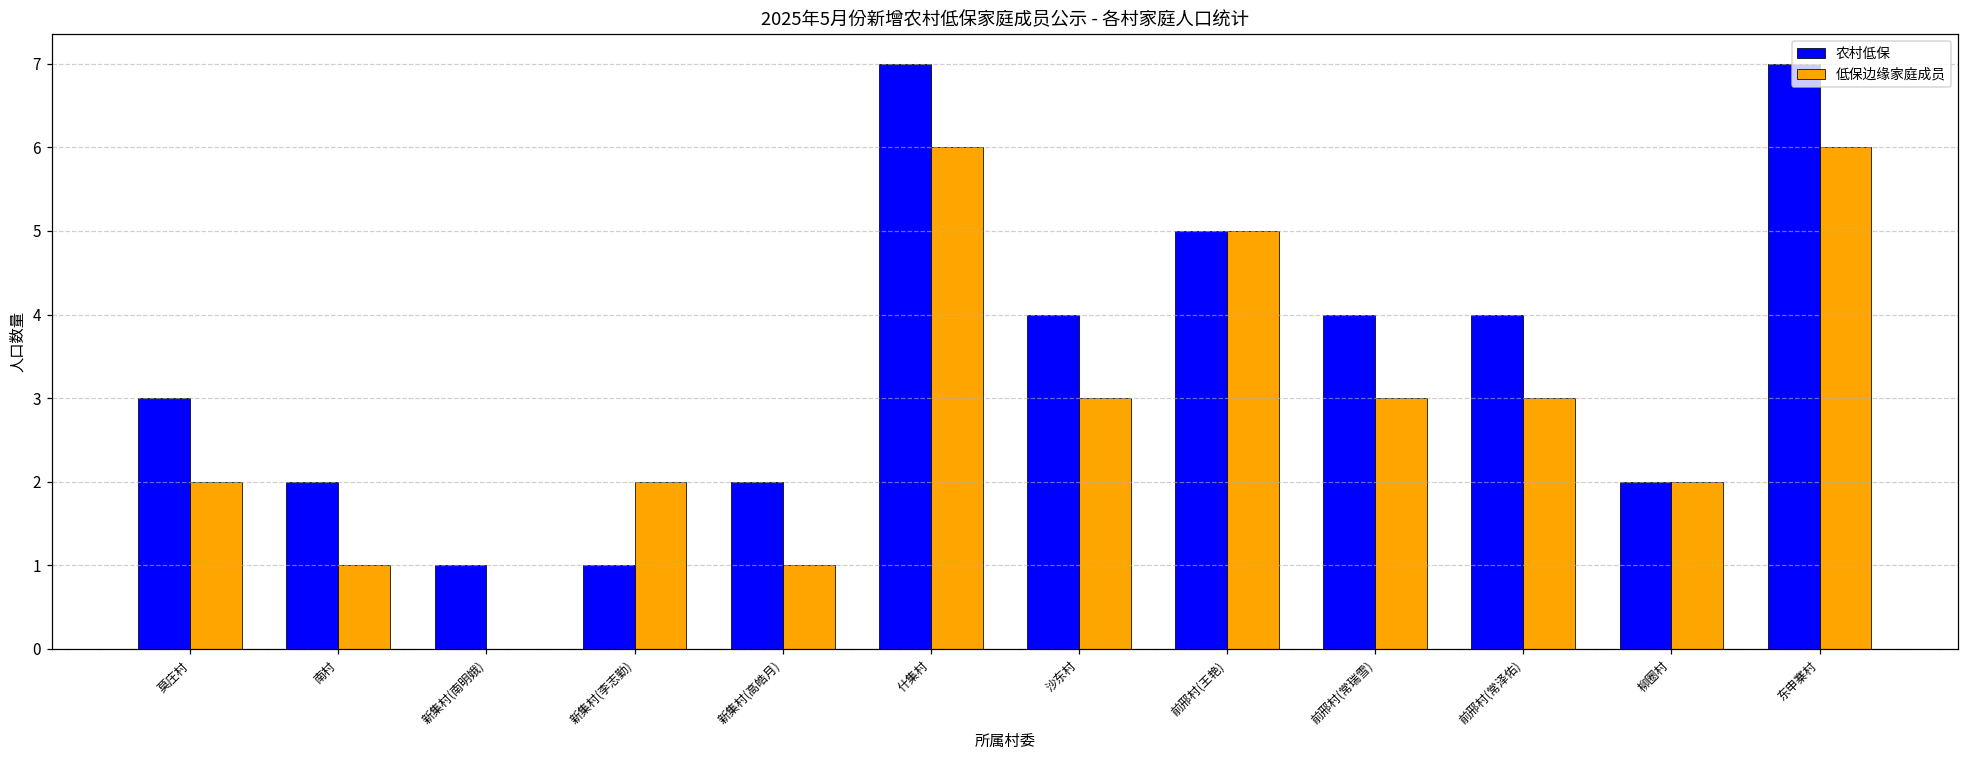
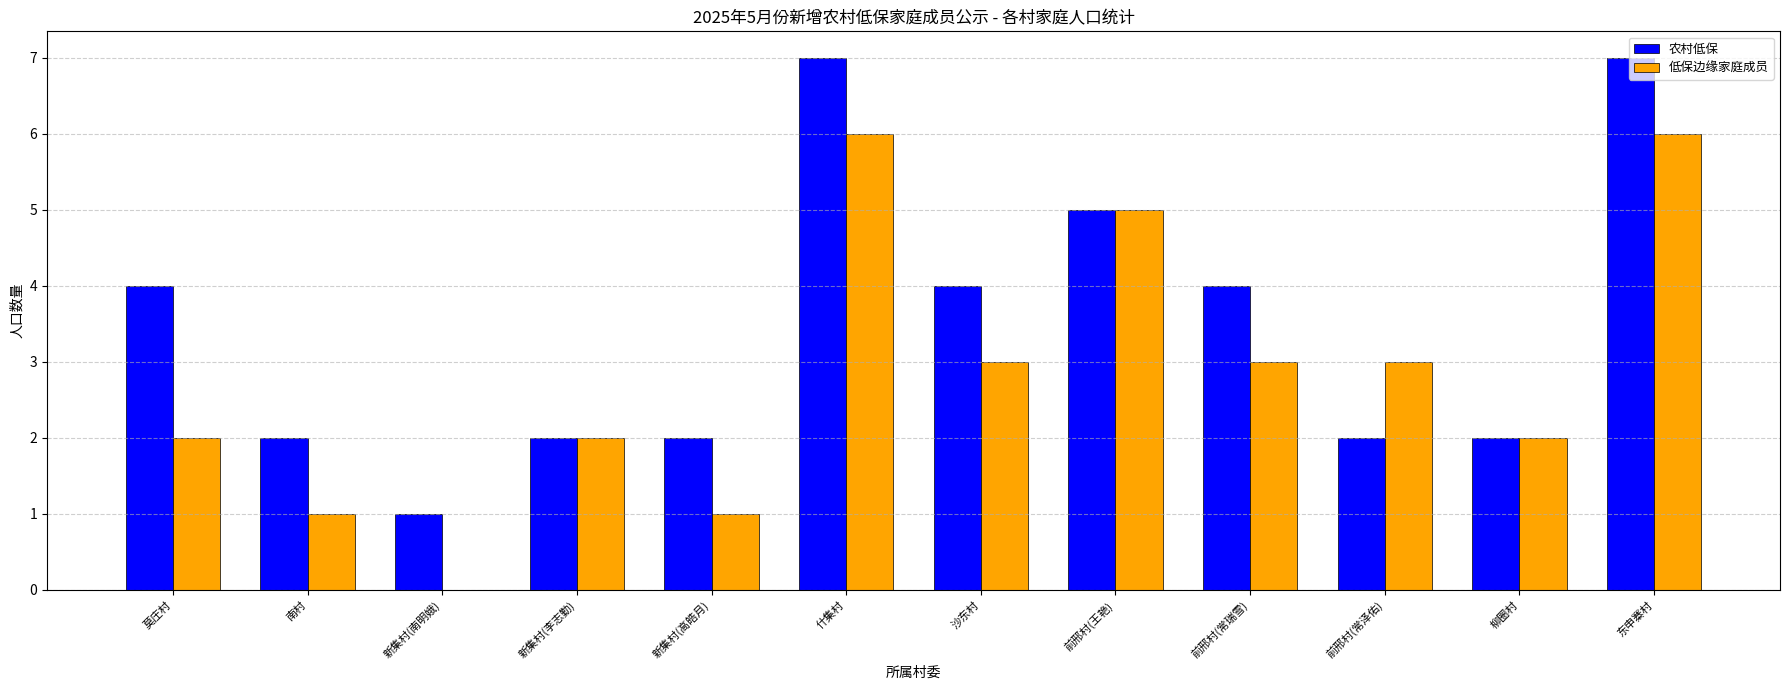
农村低保, 莫庄村: 3 -> 4
农村低保, 新集村(李志勤): 1 -> 2
农村低保, 前邢村(常泽佑): 4 -> 2
